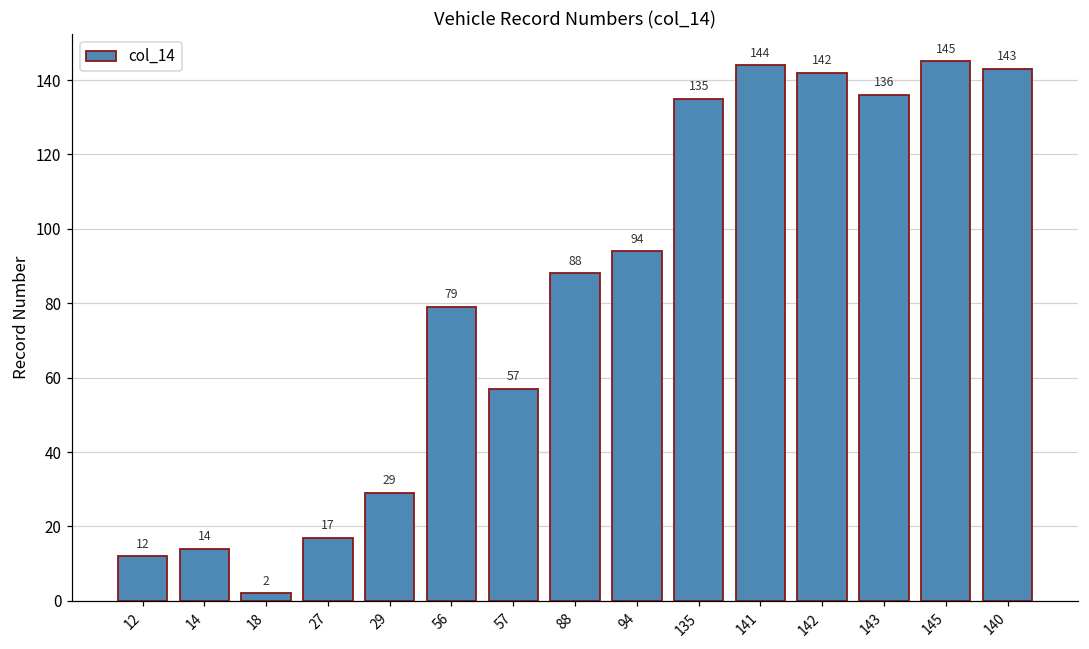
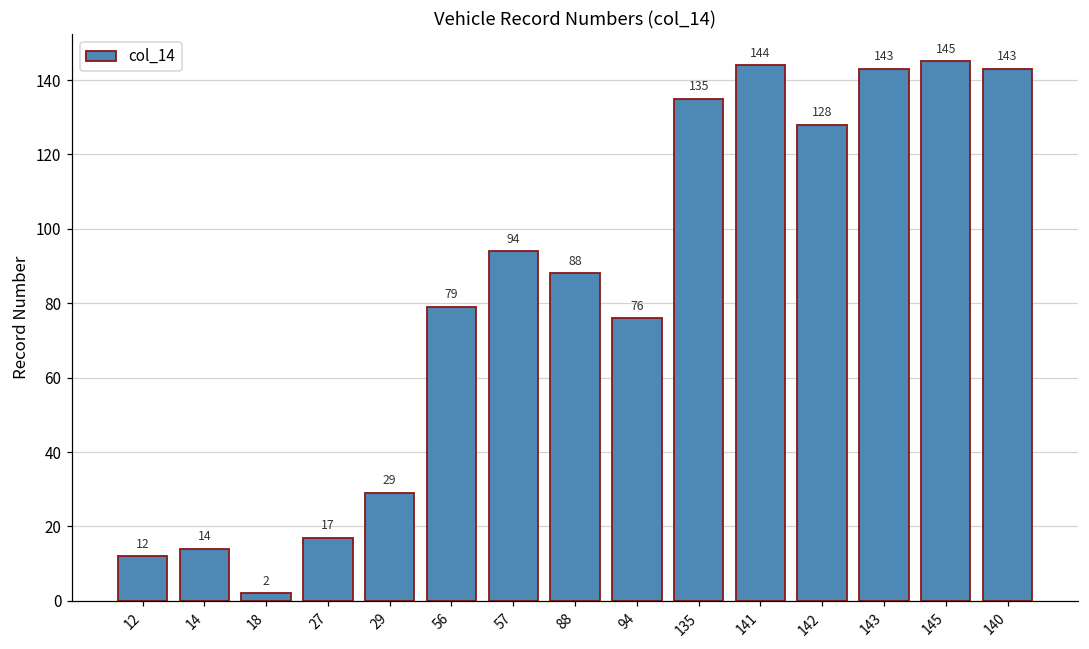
57: 57 -> 94
94: 94 -> 76
142: 142 -> 128
143: 136 -> 143
